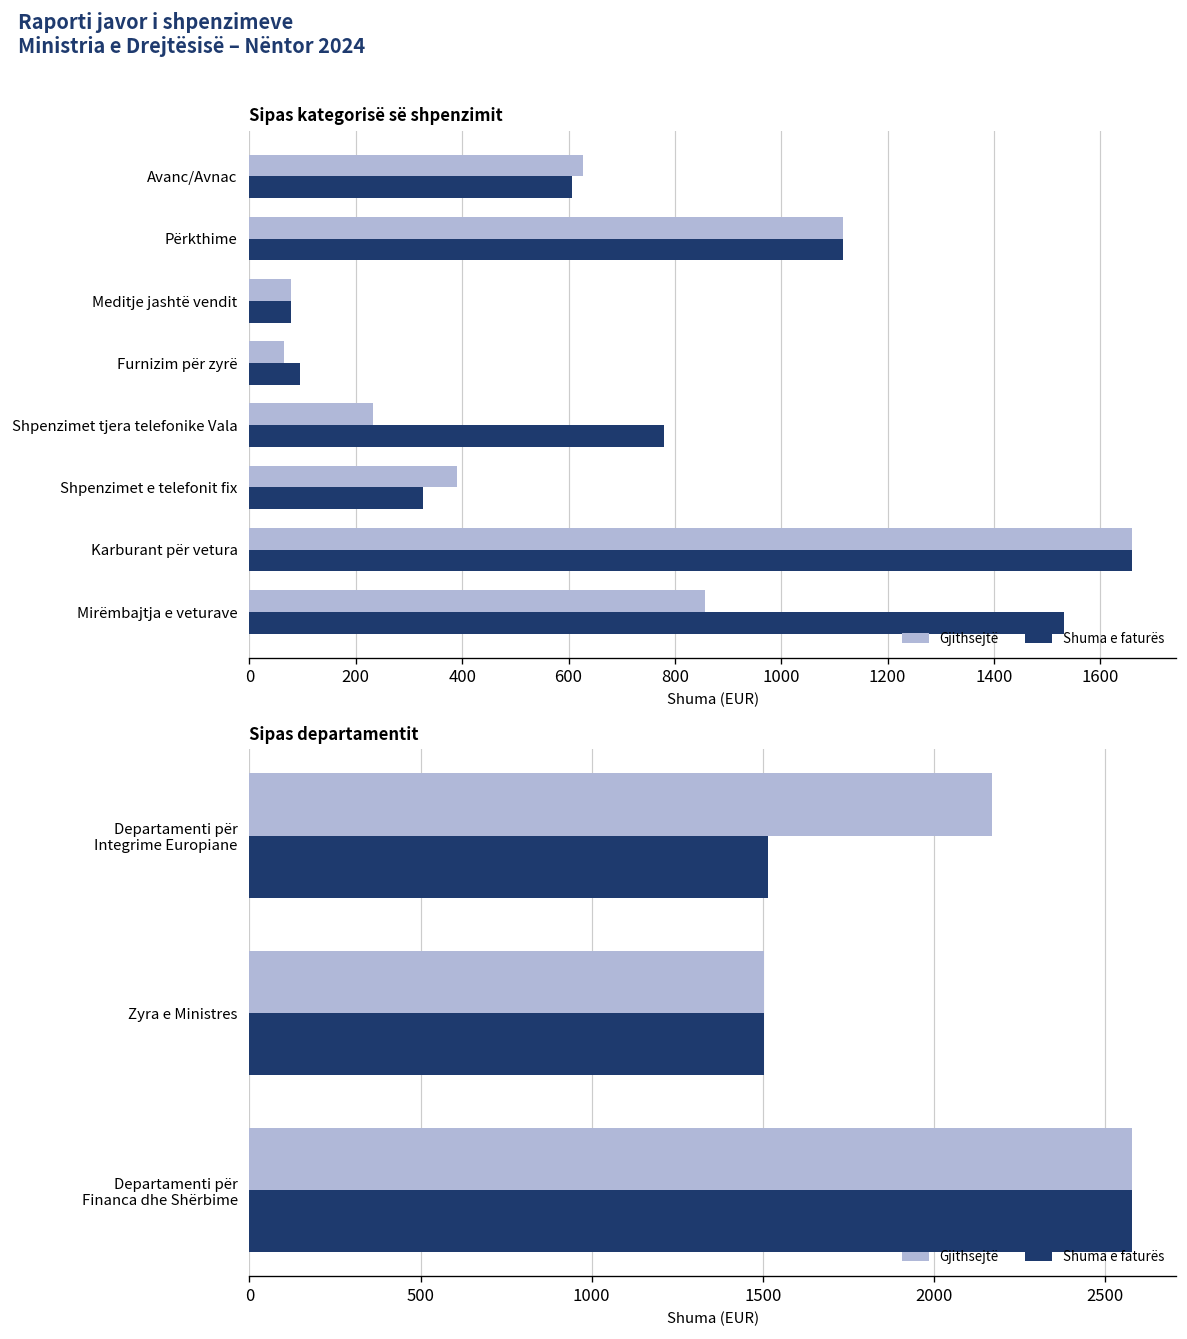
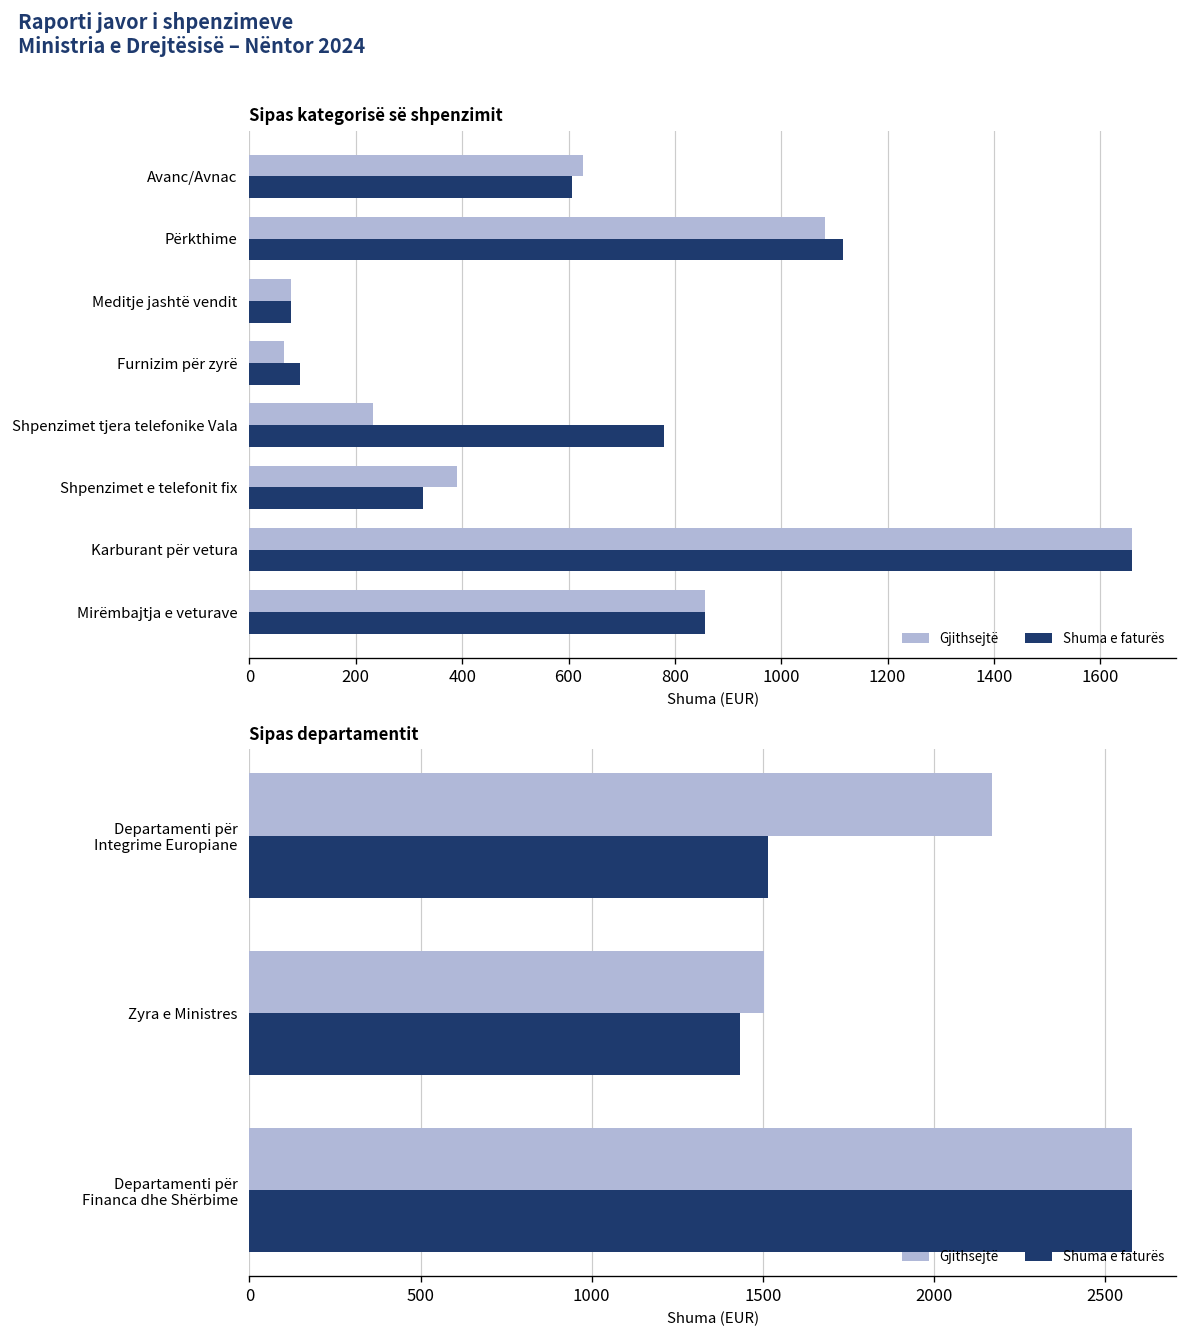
Sipas kategorisë së shpenzimit, Gjithsejtë, Përkthime: 1120 -> 1080
Sipas kategorisë së shpenzimit, Shuma e faturës, Mirëmbajtja e veturave: 1530 -> 860
Sipas departamentit, Shuma e faturës, Zyra e Ministres: 1500 -> 1430
